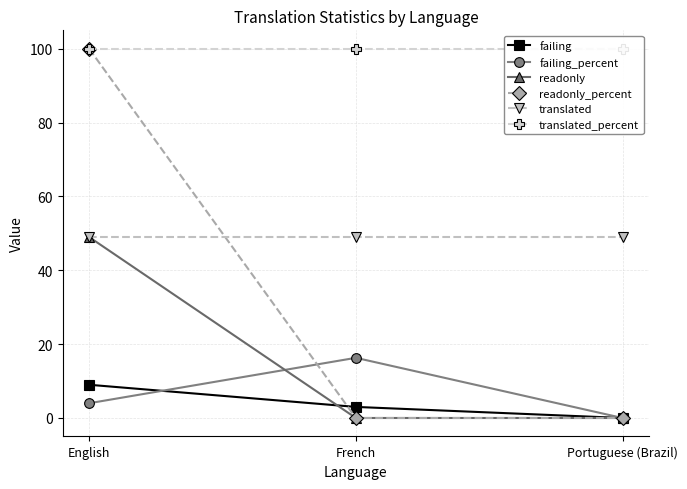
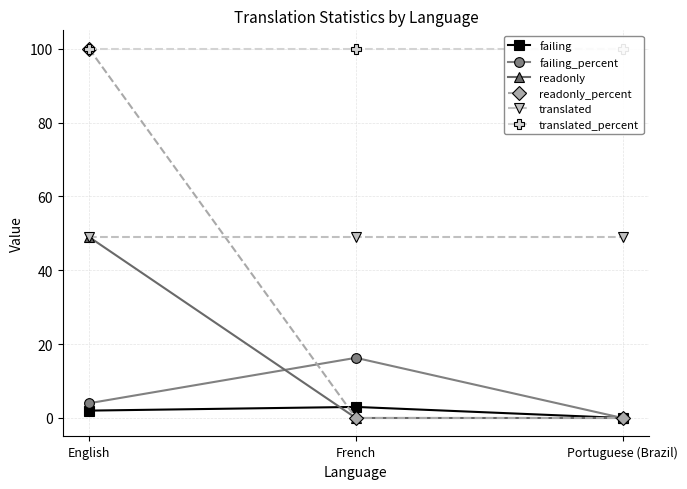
failing, English: 9 -> 2
